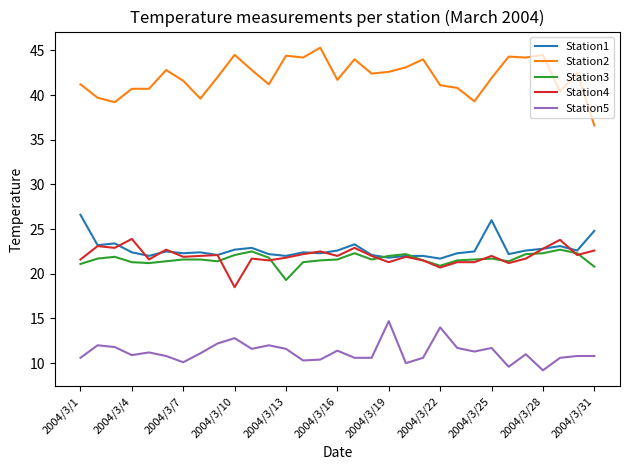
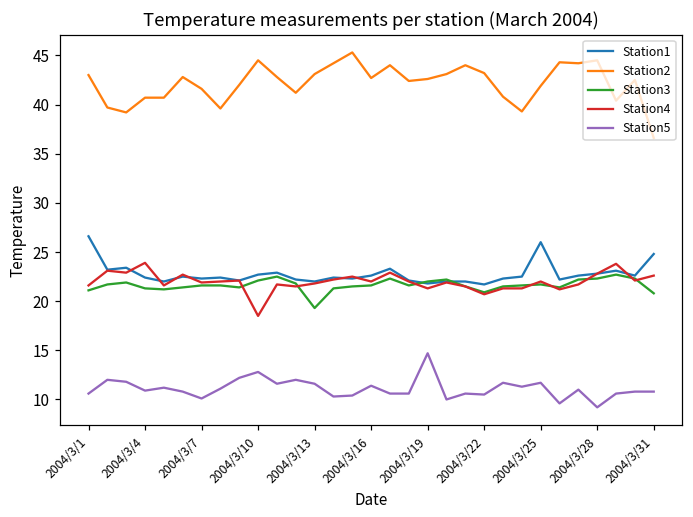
Station2, 2004/3/1: 41 -> 43
Station2, 2004/3/13: 44 -> 43
Station2, 2004/3/16: 42 -> 43
Station2, 2004/3/22: 41 -> 43
Station5, 2004/3/22: 14 -> 11
